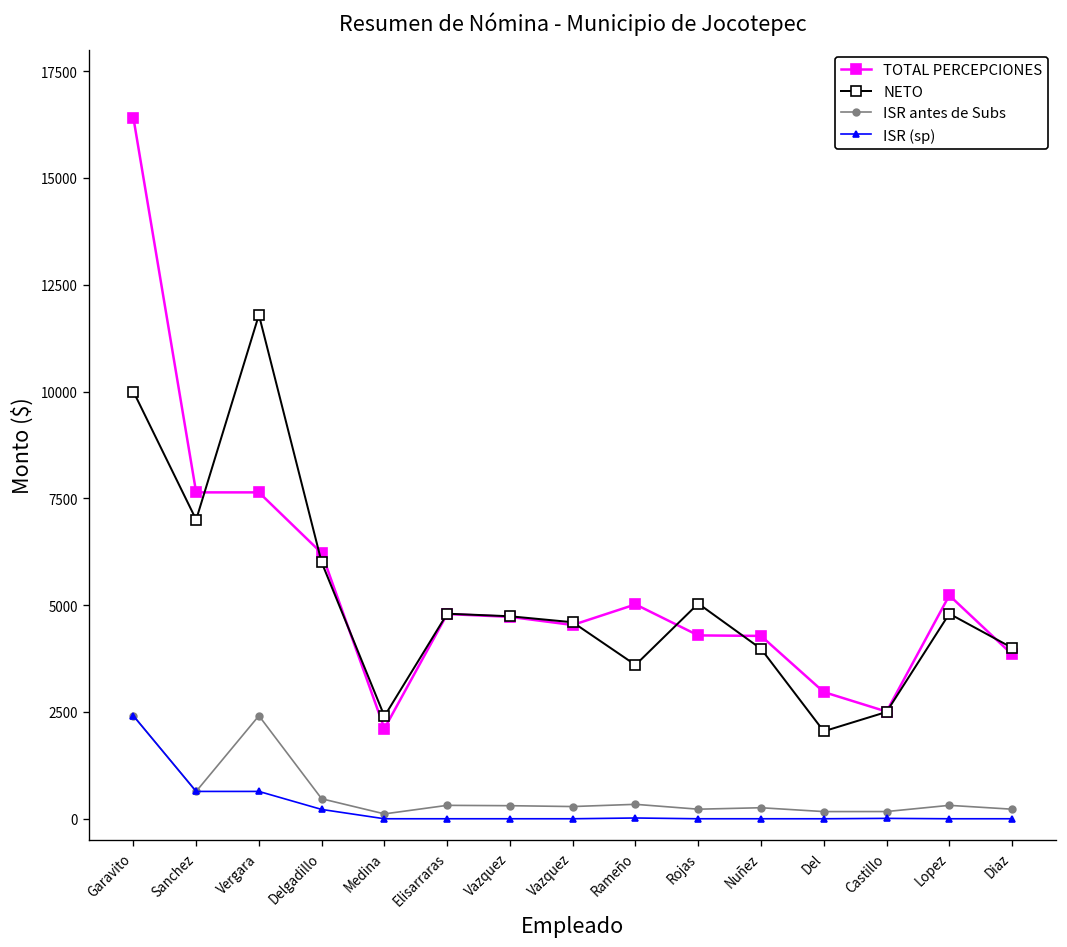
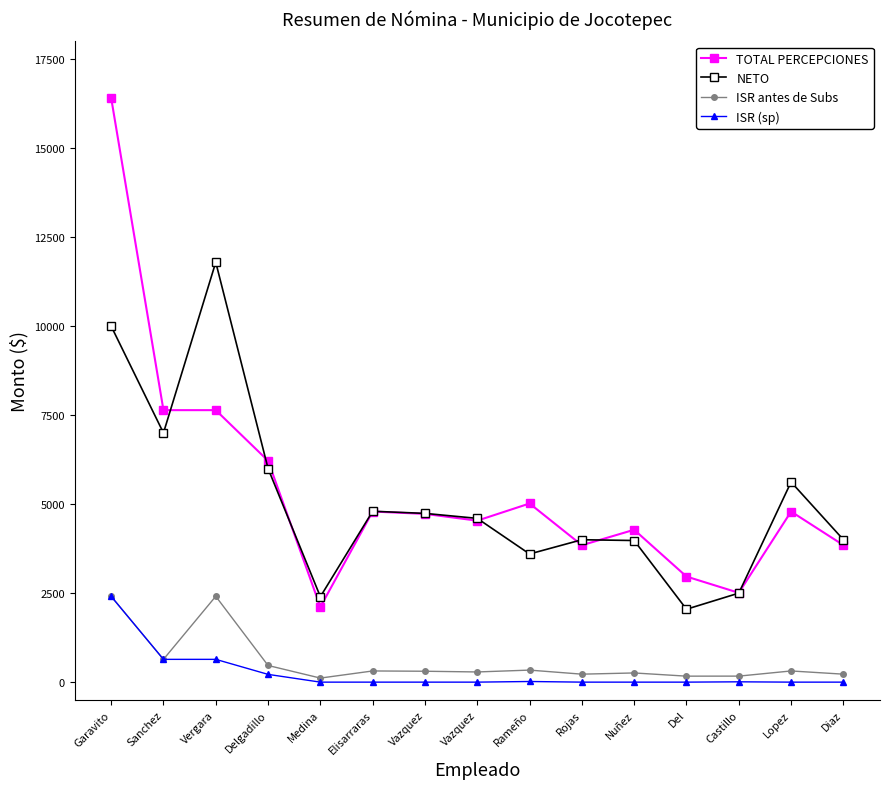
TOTAL PERCEPCIONES, Rojas: 4300 -> 3800
NETO, Rojas: 5000 -> 4000
TOTAL PERCEPCIONES, Lopez: 5200 -> 4800
NETO, Lopez: 4800 -> 5600
